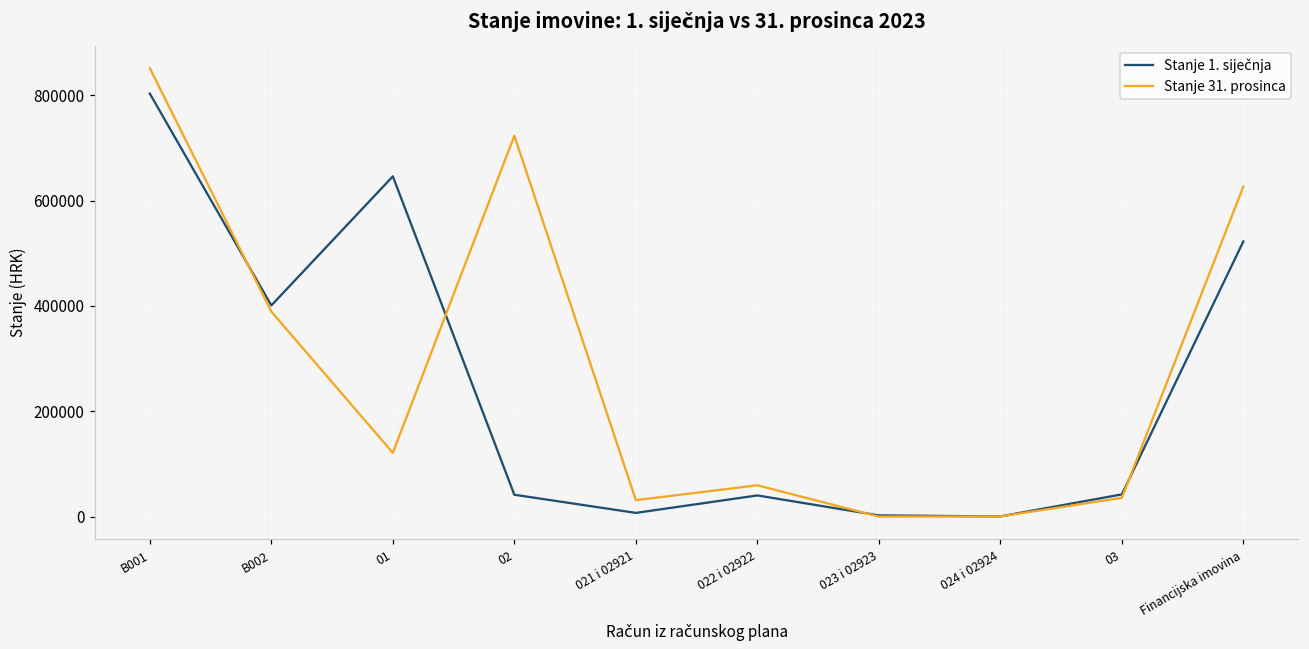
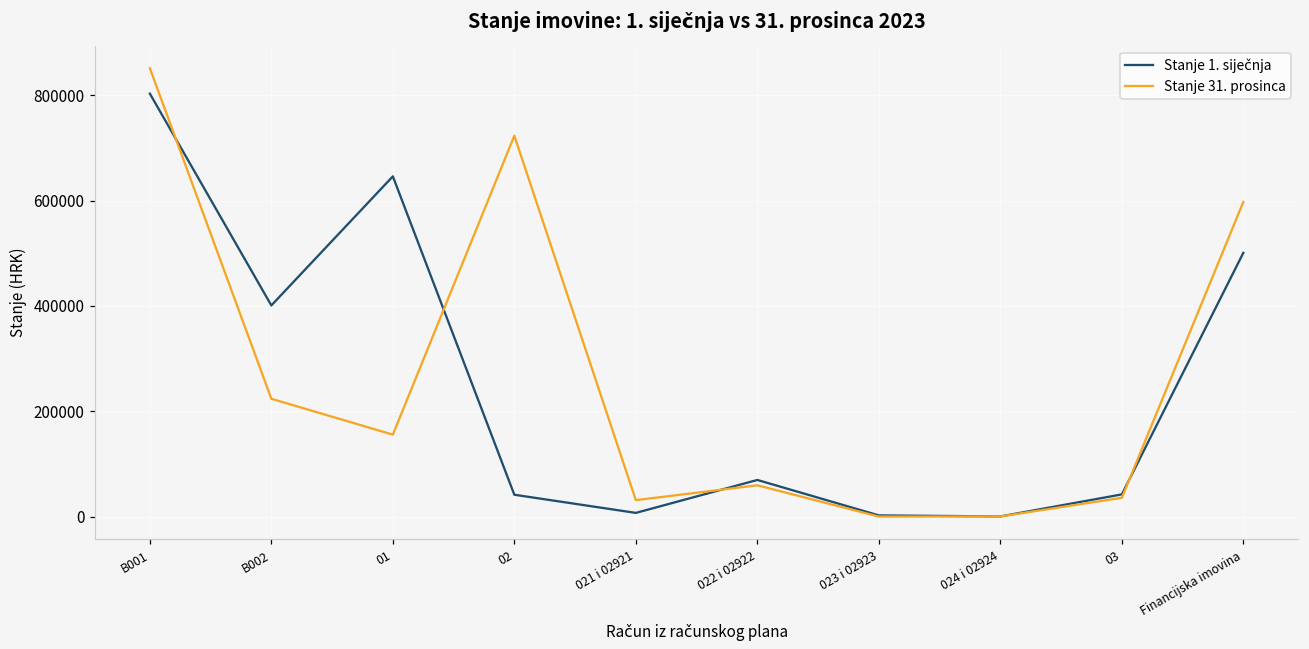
Stanje 31. prosinca, B002: 390000 -> 220000
Stanje 31. prosinca, 01: 120000 -> 160000
Stanje 1. siječnja, 022 i 02922: 40000 -> 70000
Stanje 1. siječnja, Financijska imovina: 520000 -> 500000
Stanje 31. prosinca, Financijska imovina: 630000 -> 600000
